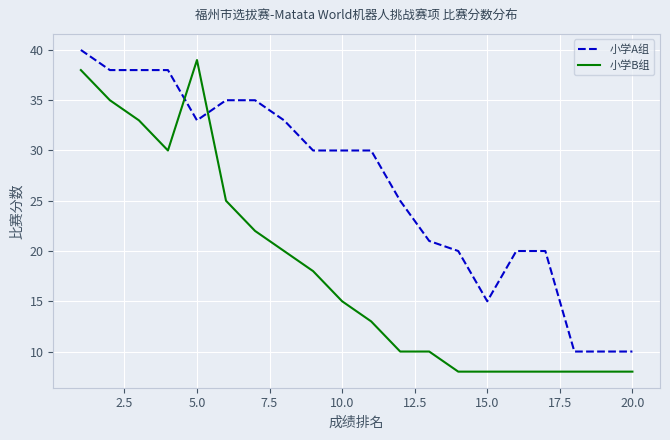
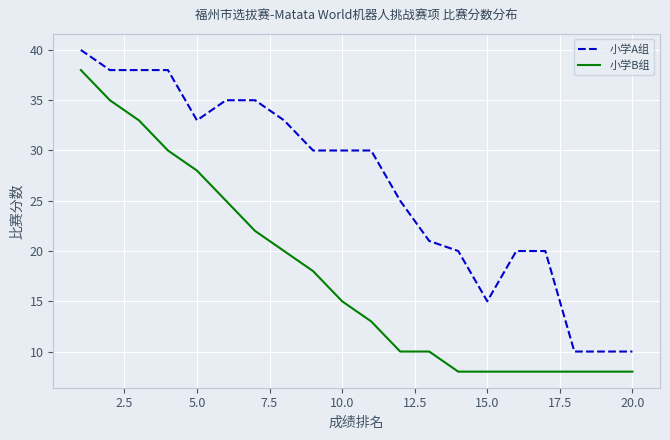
小学B组, 5.0: 39 -> 28
